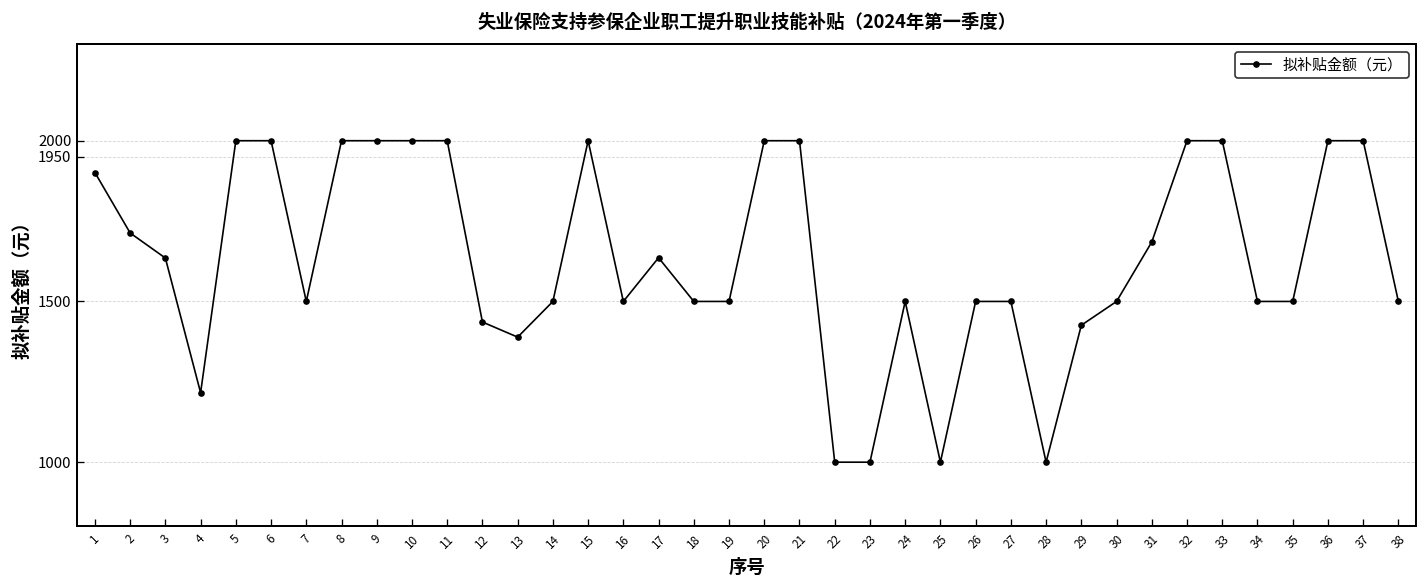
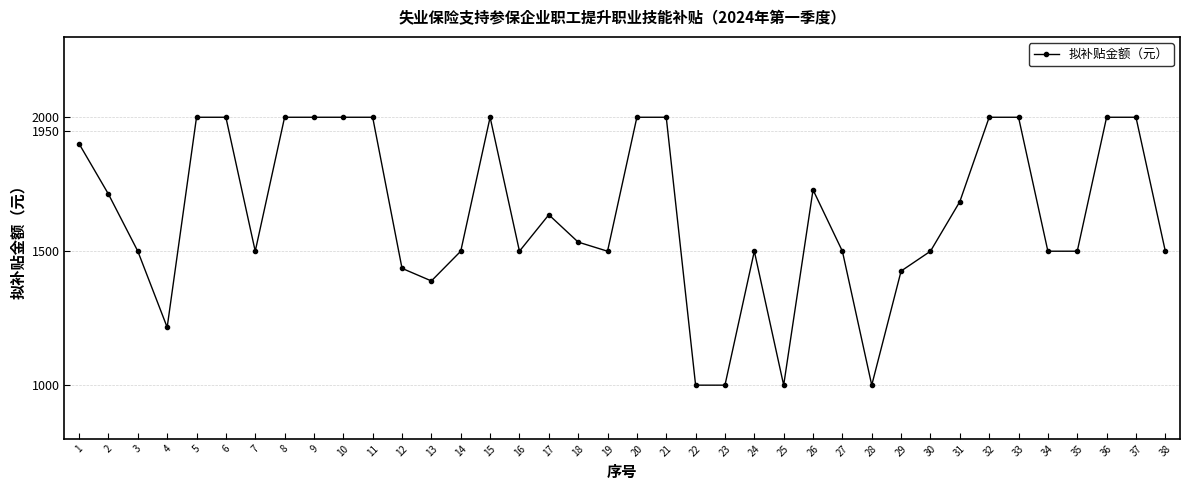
3: 1640 -> 1500
18: 1500 -> 1530
26: 1500 -> 1730
